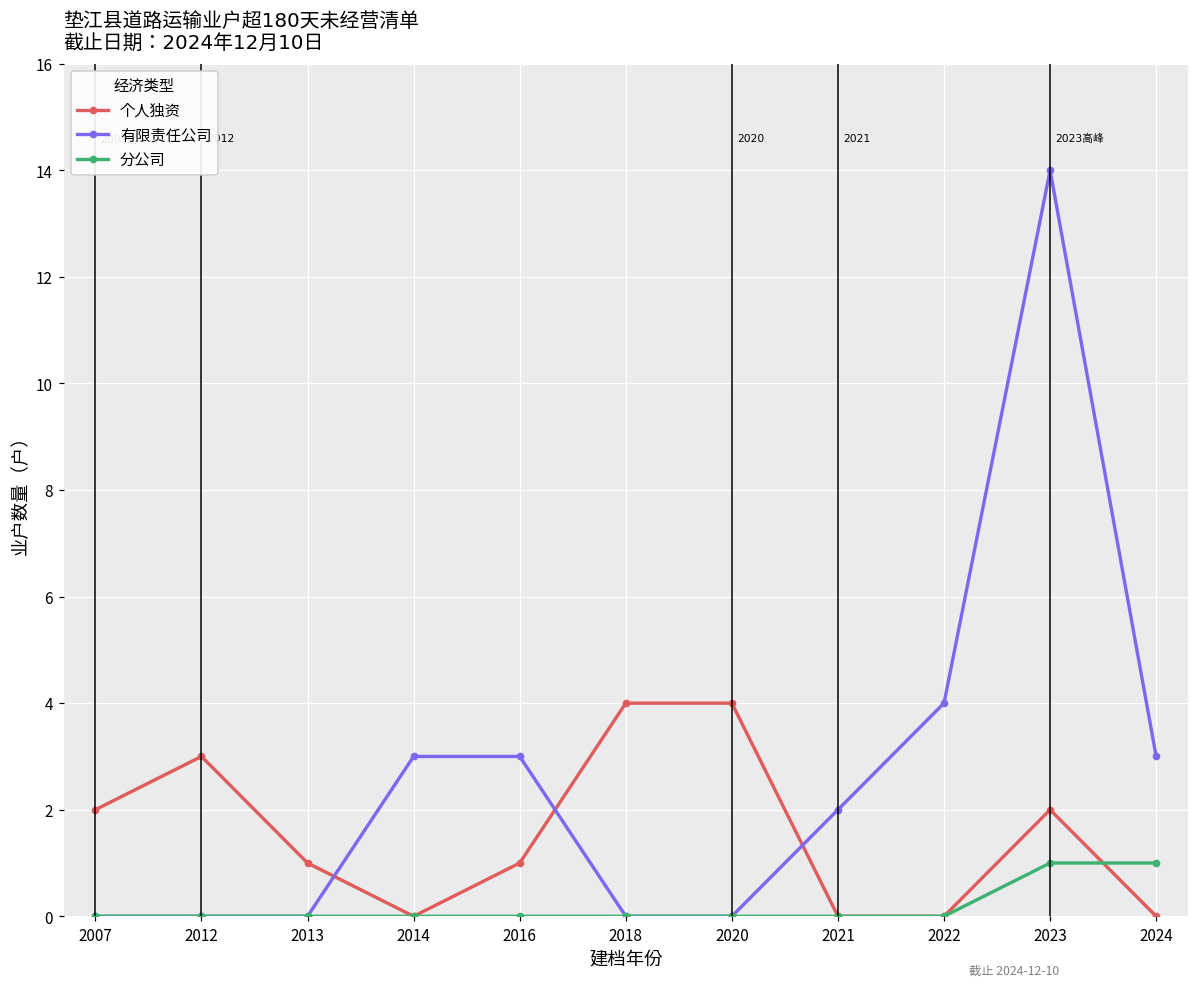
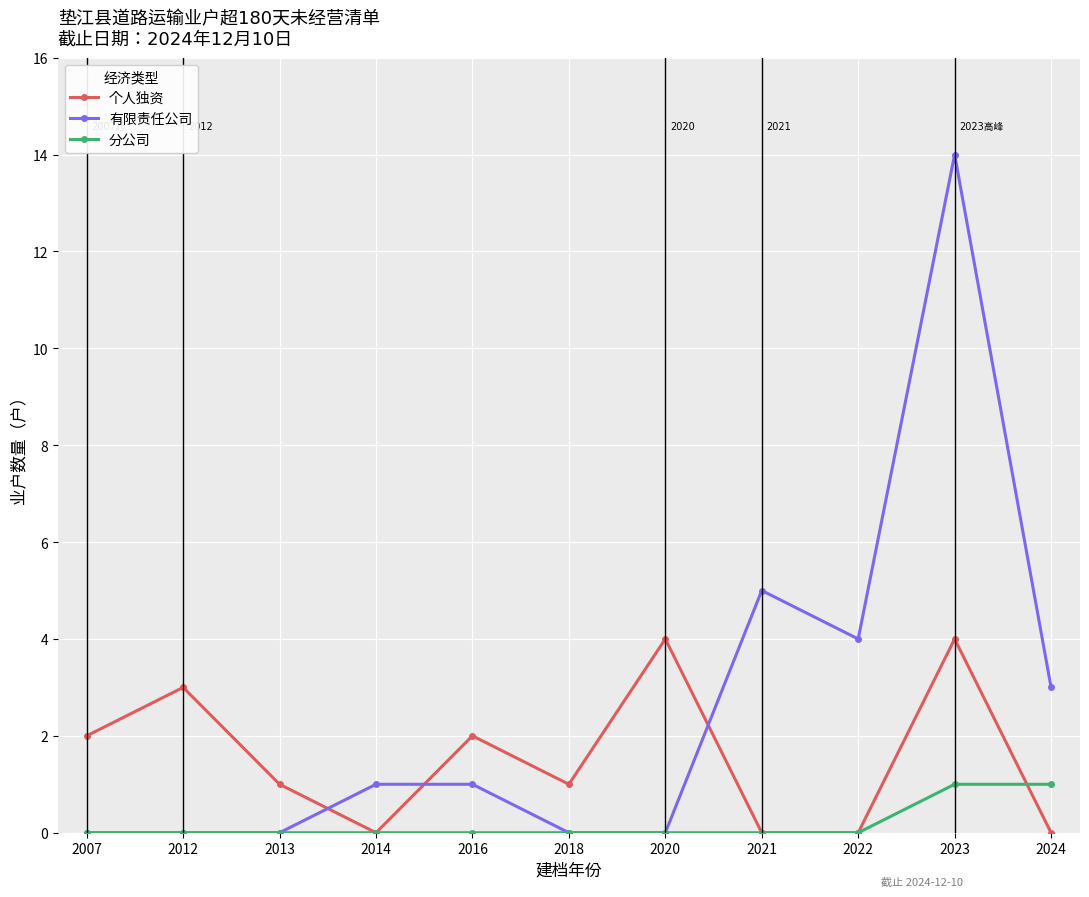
有限责任公司, 2014: 3 -> 1
个人独资, 2016: 1 -> 2
有限责任公司, 2016: 3 -> 1
个人独资, 2018: 4 -> 1
有限责任公司, 2021: 2 -> 5
个人独资, 2023: 2 -> 4
